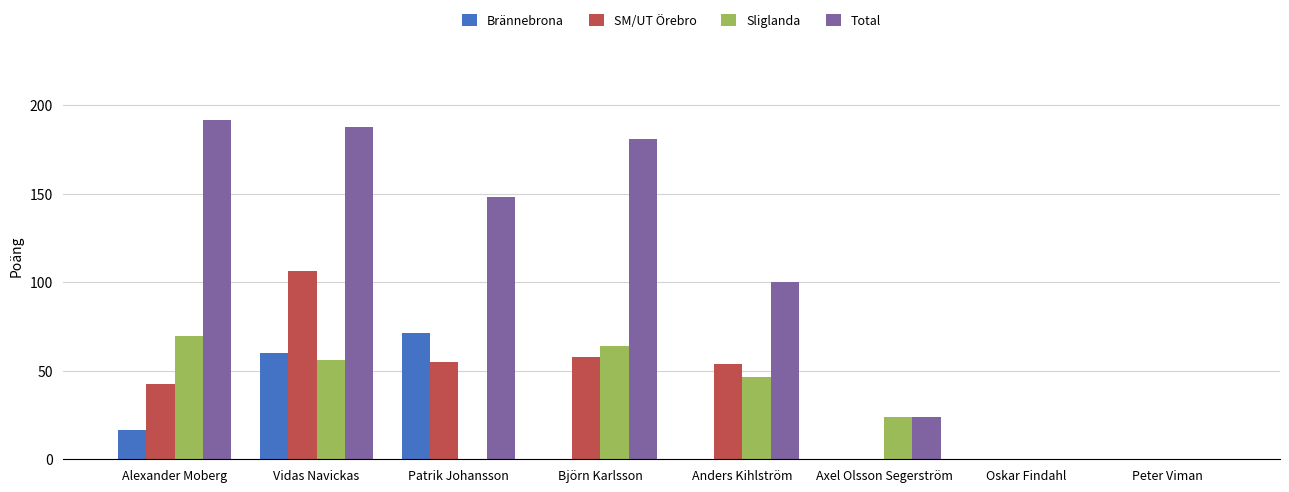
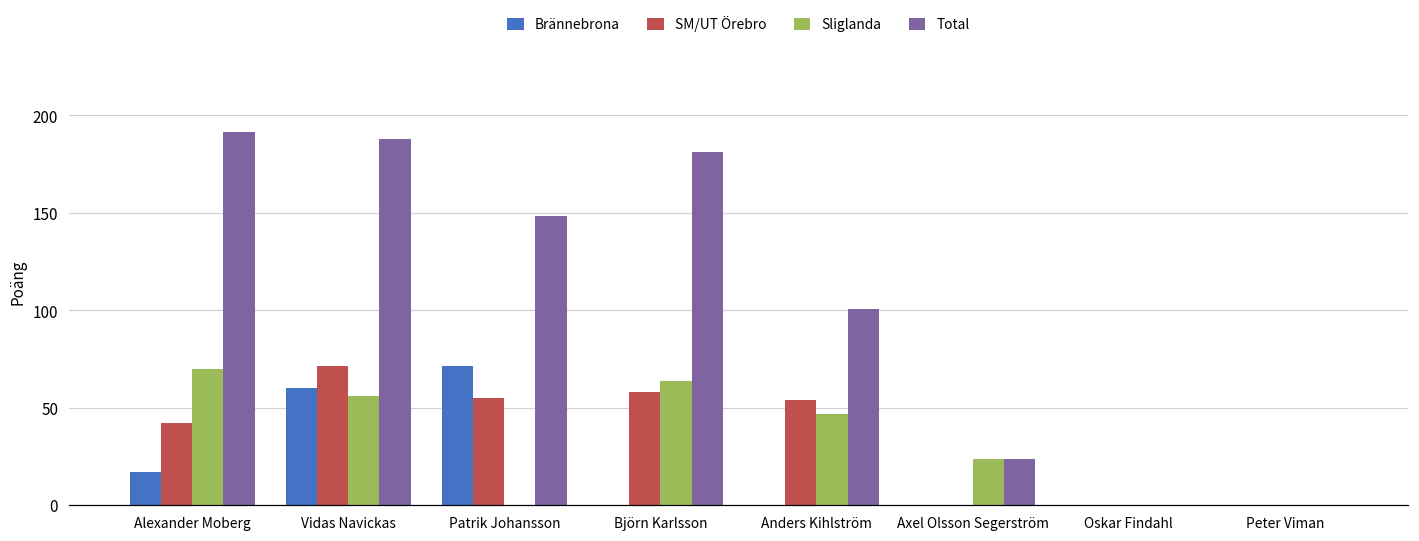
SM/UT Örebro, Vidas Navickas: 106 -> 72
